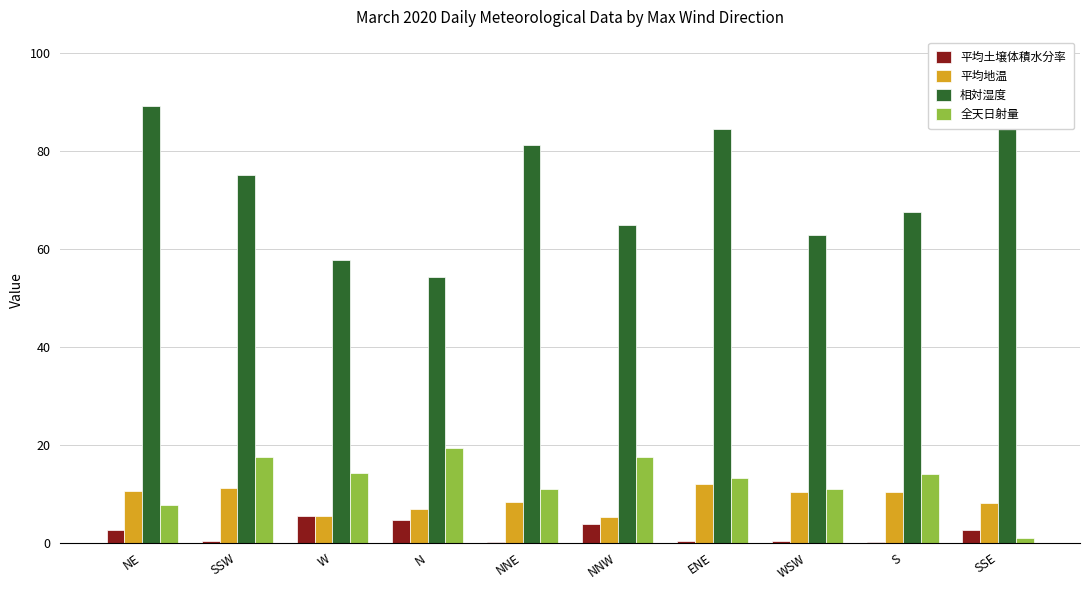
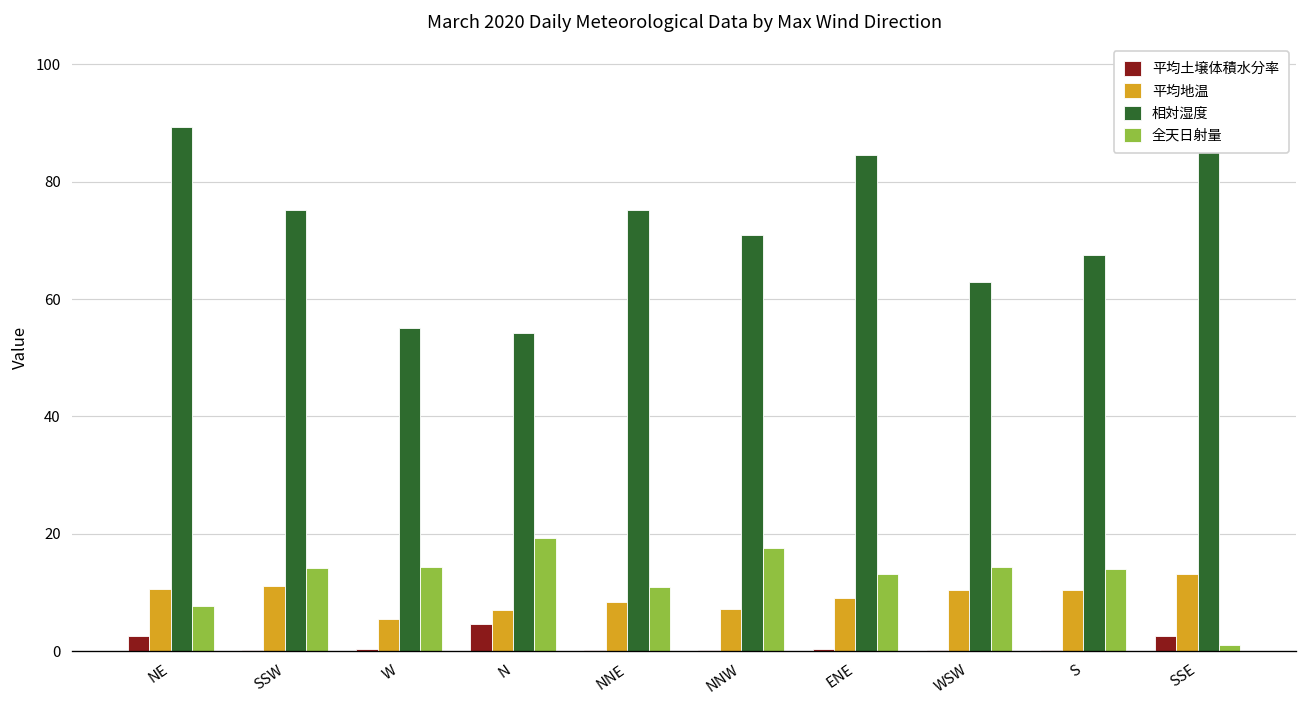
全天日射量, SSW: 17 -> 14
平均土壌体積水分率, W: 6 -> 0
相対湿度, W: 58 -> 55
相対湿度, NNE: 81 -> 75
平均土壌体積水分率, NNW: 4 -> 0
平均地温, NNW: 5 -> 7
相対湿度, NNW: 65 -> 71
平均地温, ENE: 12 -> 9
全天日射量, WSW: 11 -> 14
平均地温, SSE: 8 -> 13
